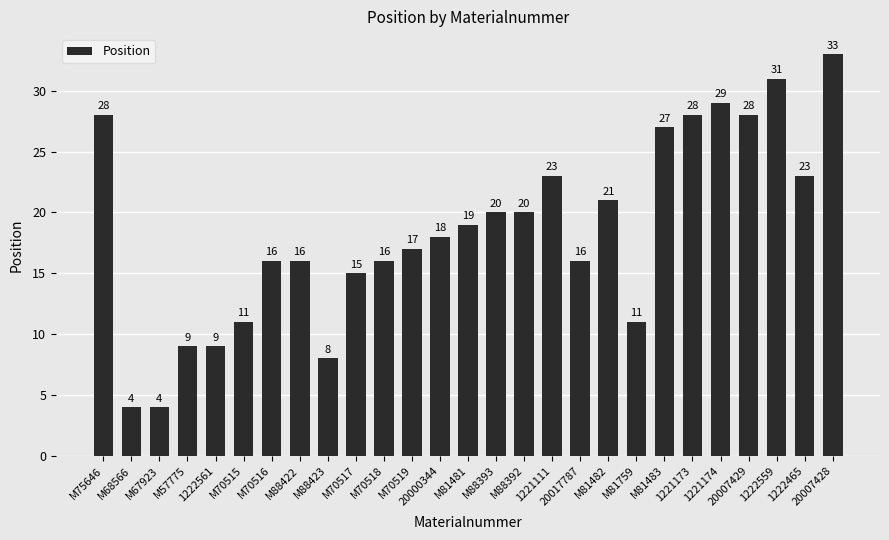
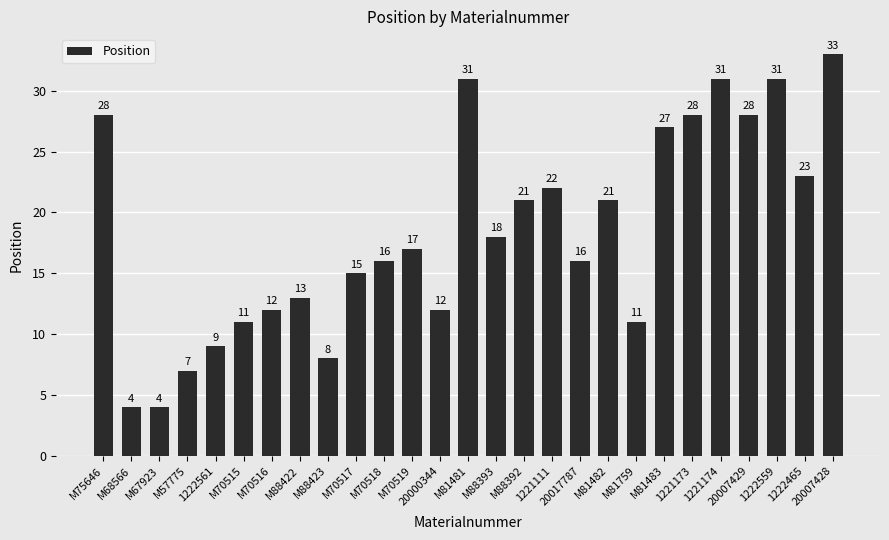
M57775: 9 -> 7
M70516: 16 -> 12
M88422: 16 -> 13
20000344: 18 -> 12
M81481: 19 -> 31
M88393: 20 -> 18
M88392: 20 -> 21
1221111: 23 -> 22
1221174: 29 -> 31
